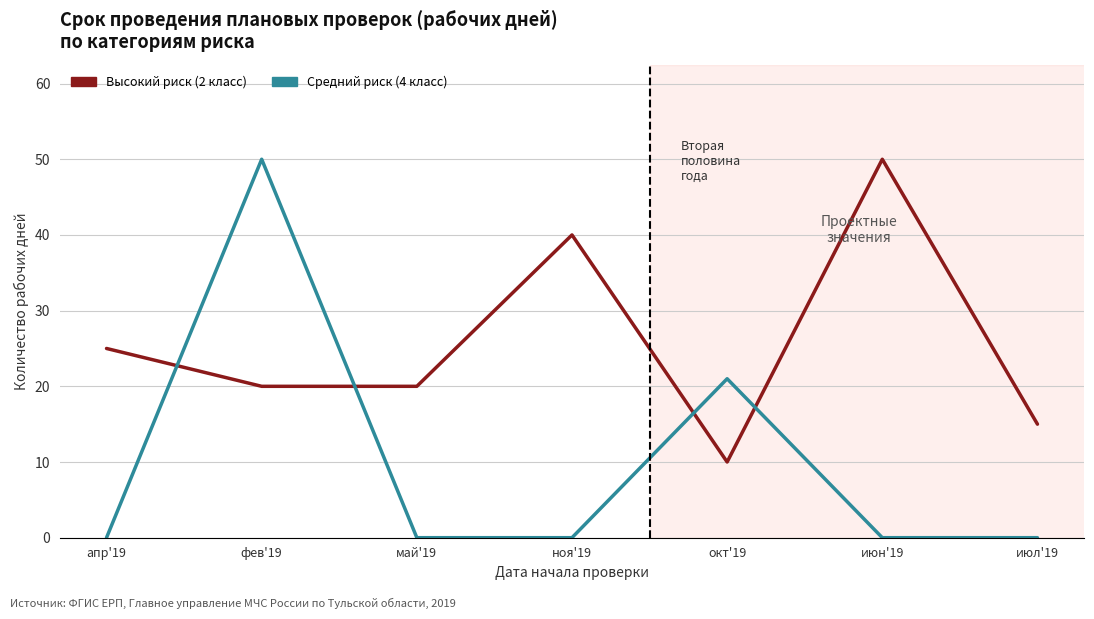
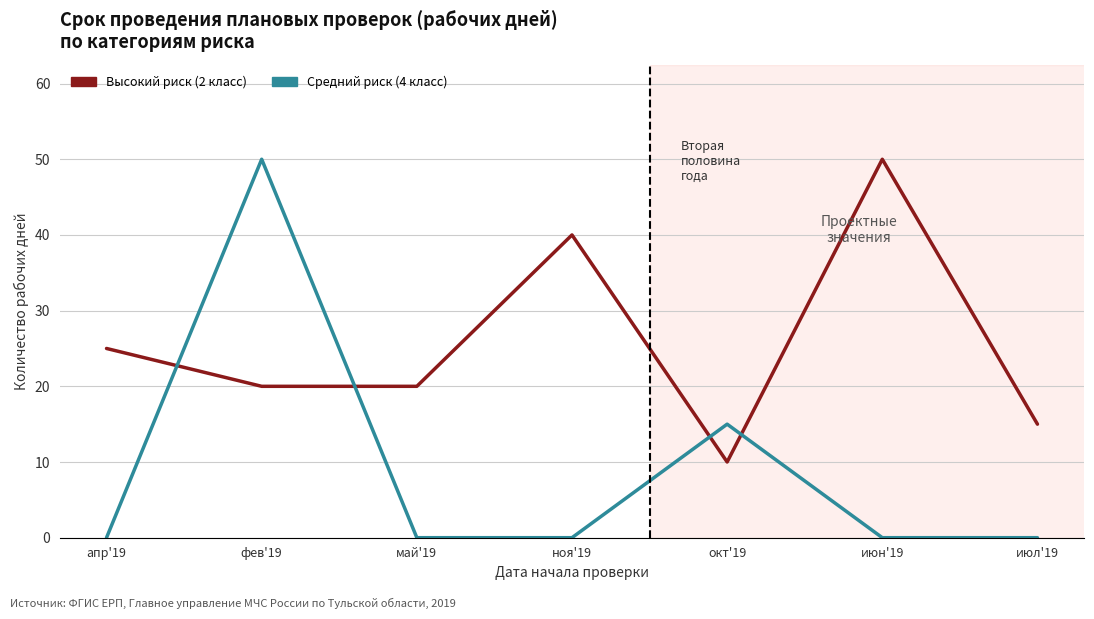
Средний риск (4 класс), окт'19: 21 -> 15
